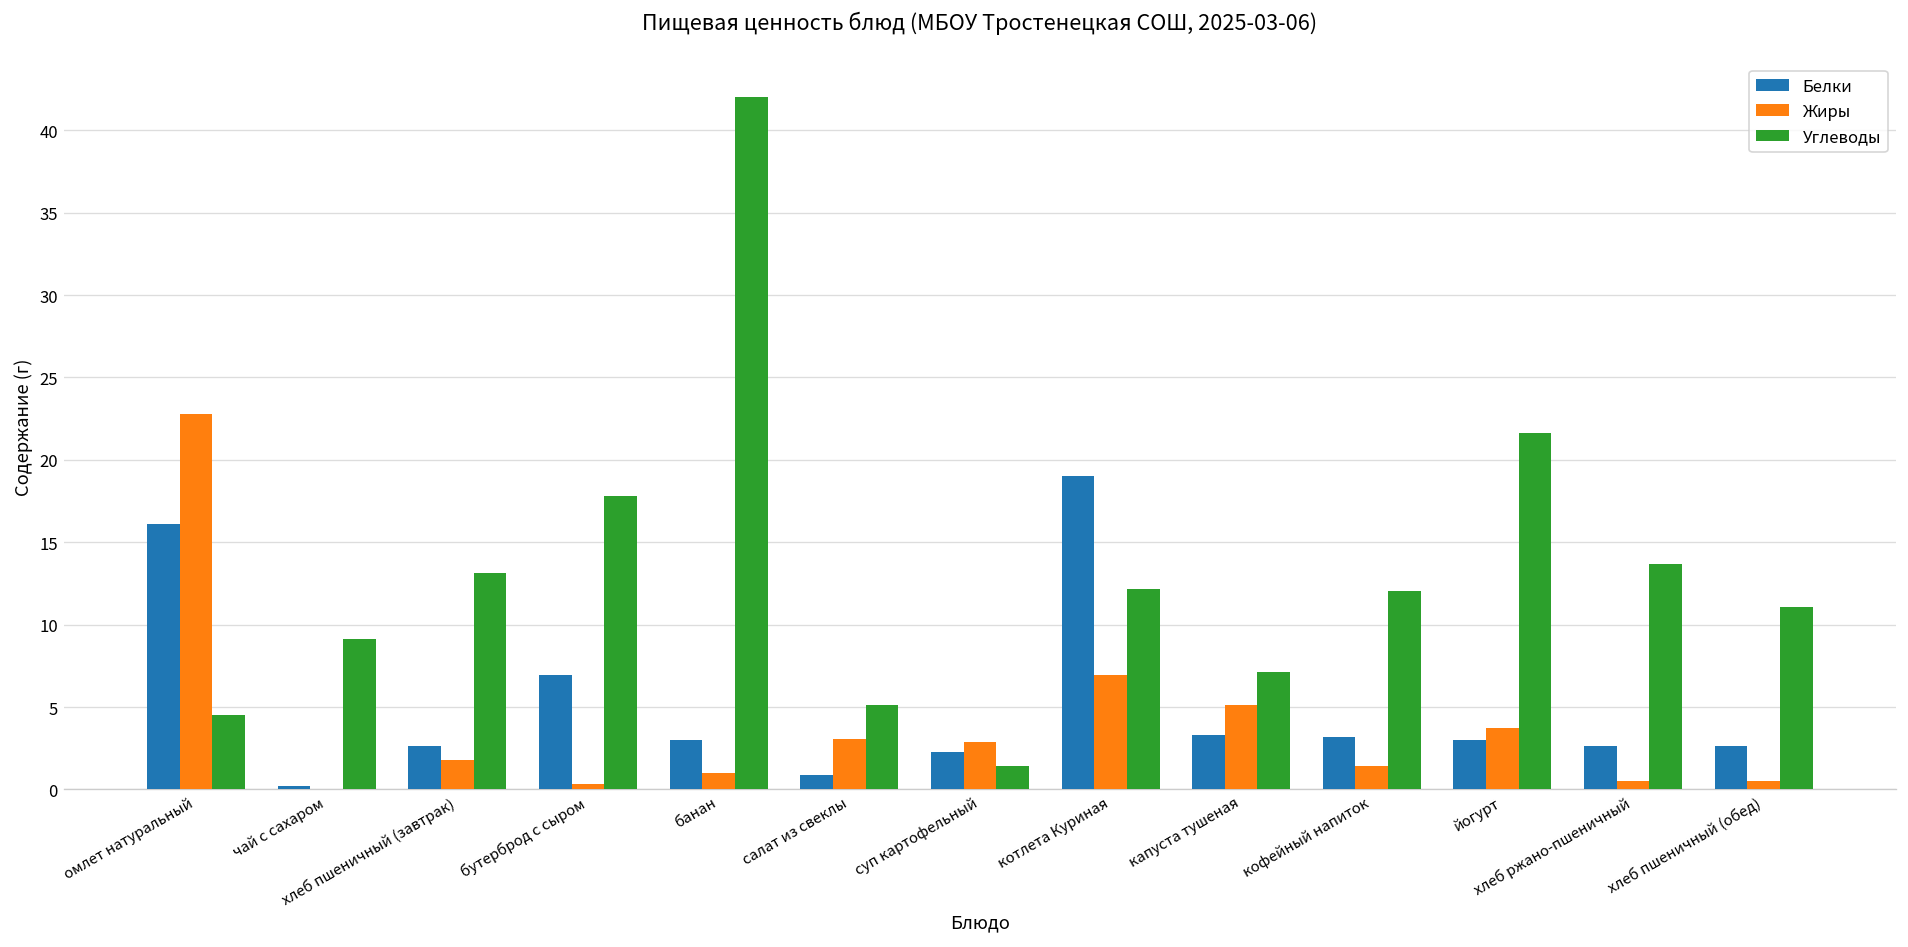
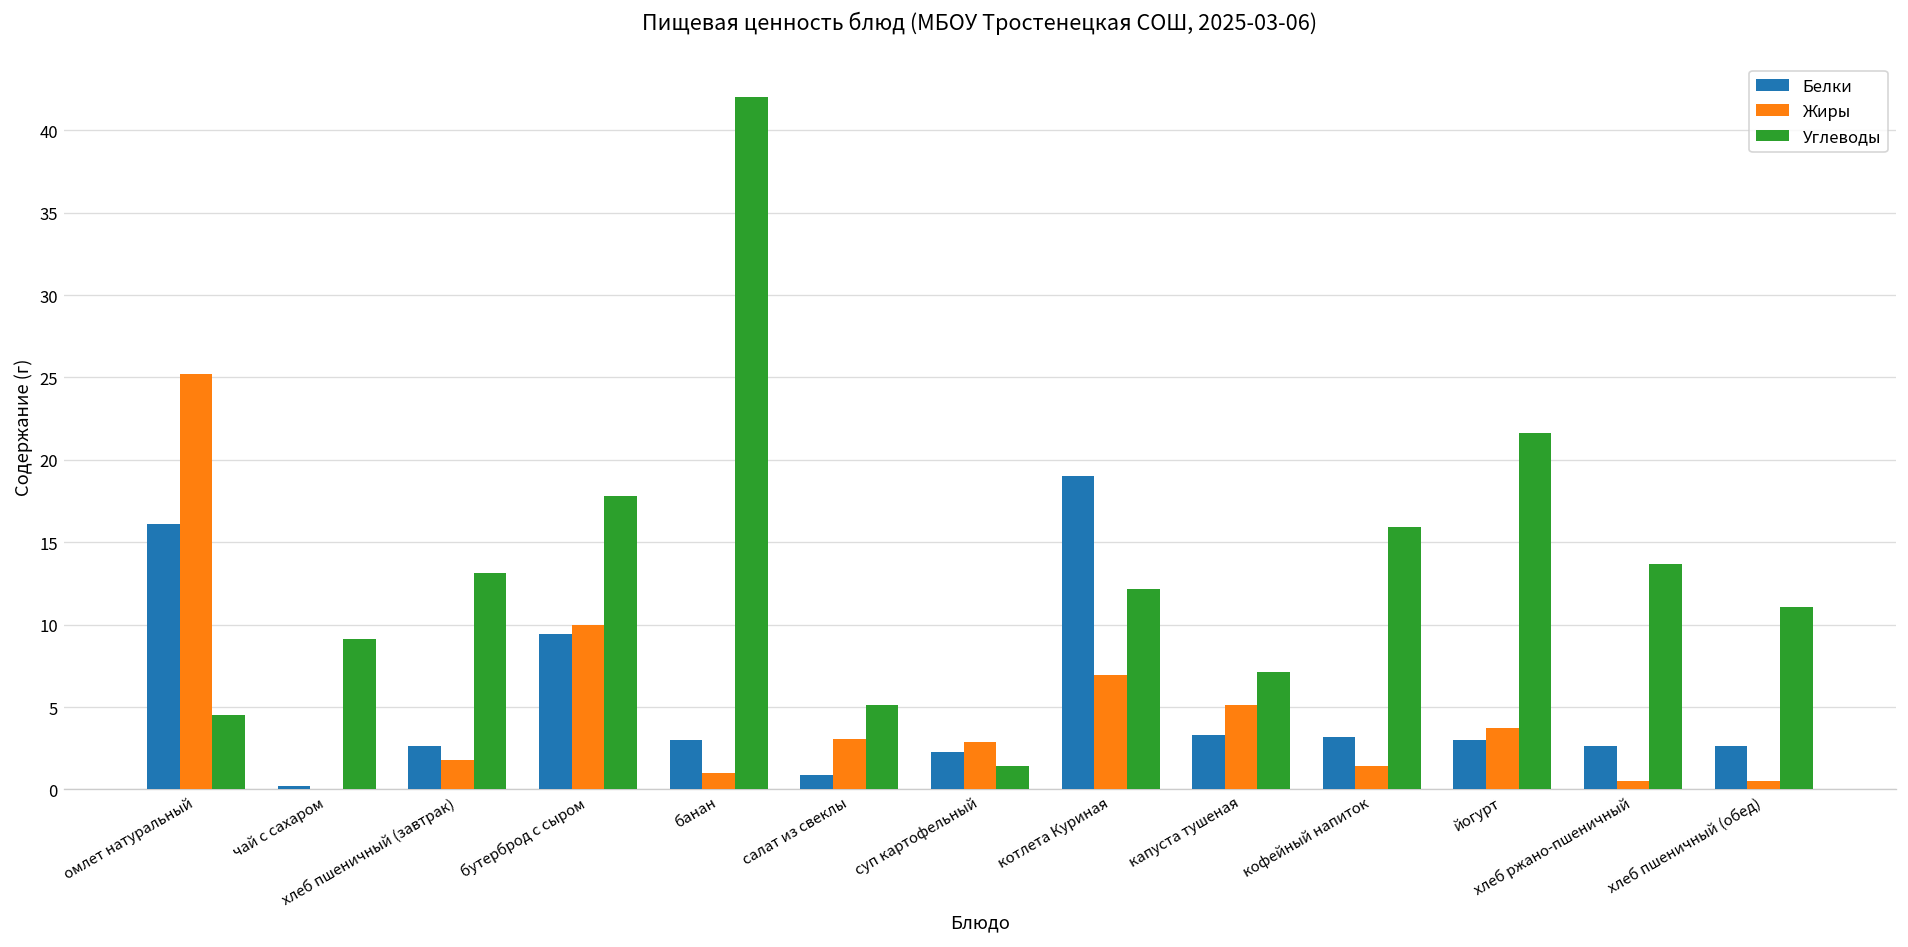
Жиры, омлет натуральный: 22.8 -> 25.2
Белки, бутерброд с сыром: 7.0 -> 9.4
Жиры, бутерброд с сыром: 0.4 -> 10.0
Углеводы, кофейный напиток: 12.0 -> 16.0
